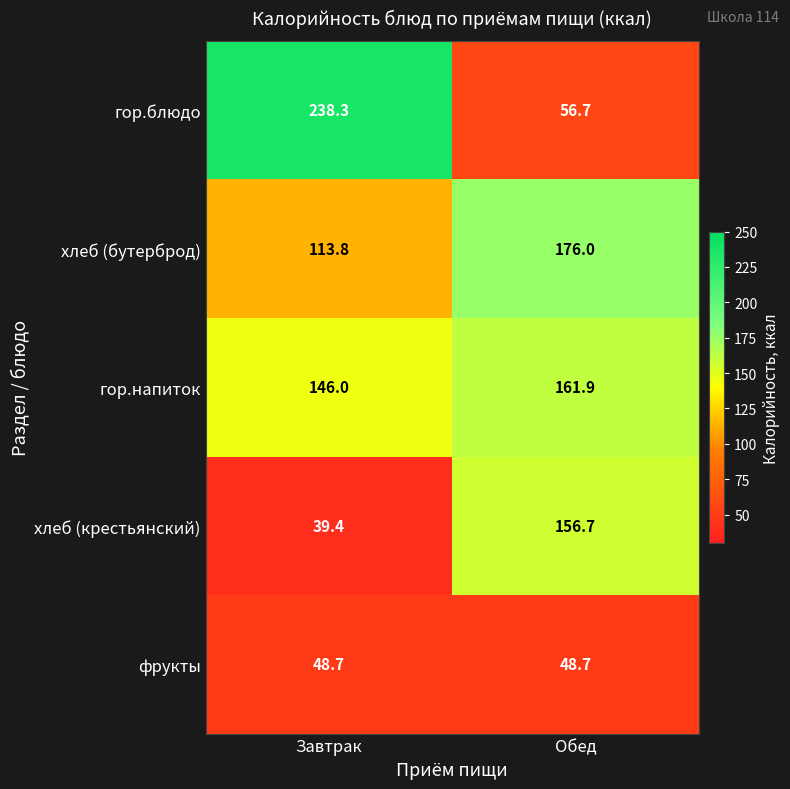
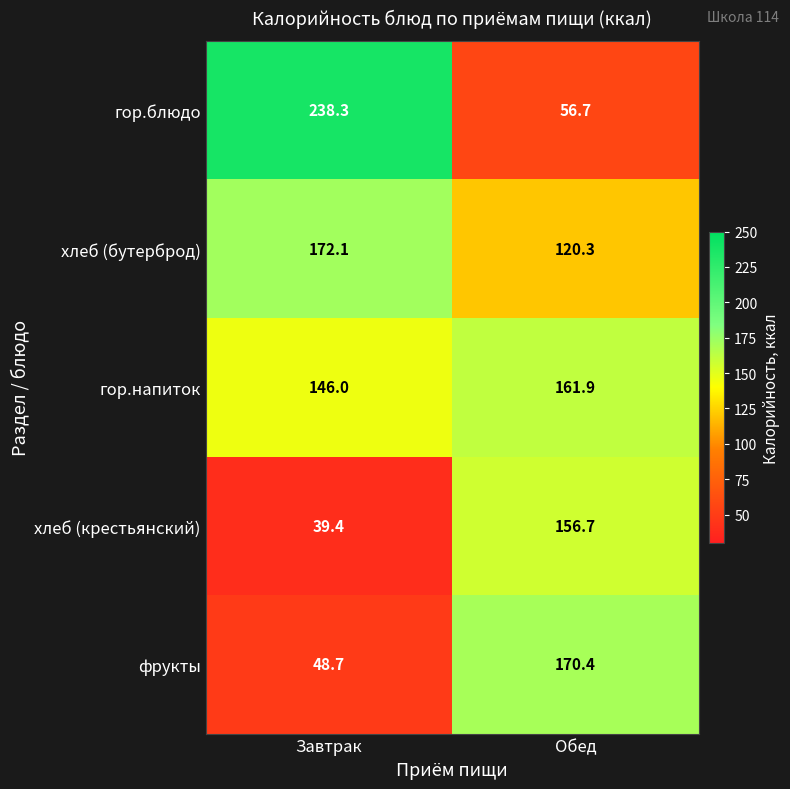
хлеб (бутерброд), Завтрак: 113.8 -> 172.1
хлеб (бутерброд), Обед: 176.0 -> 120.3
фрукты, Обед: 48.7 -> 170.4
